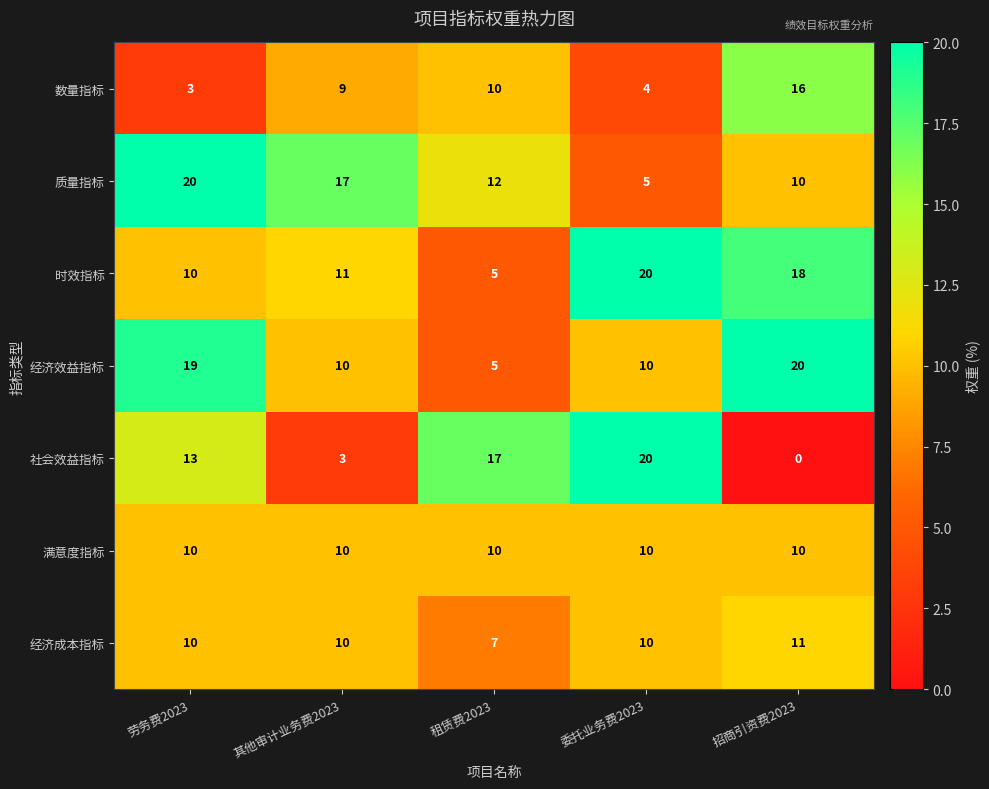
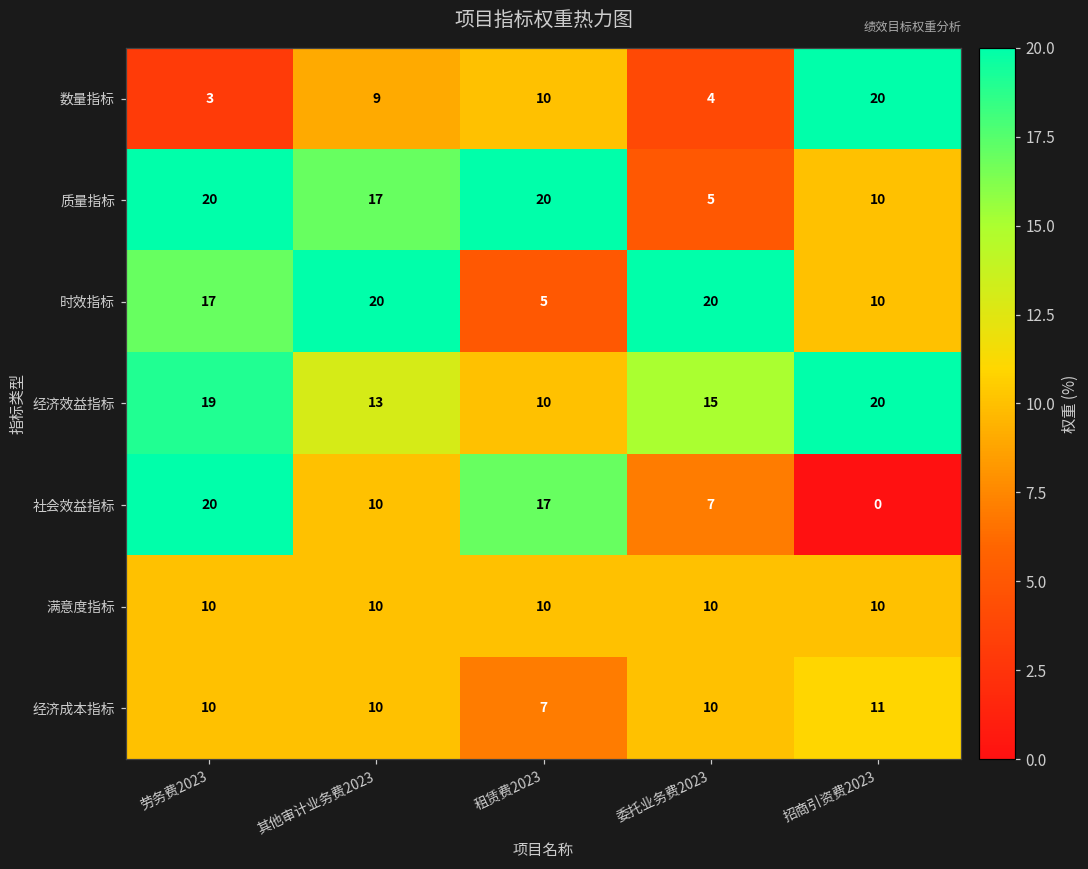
数量指标, 招商引资费2023: 16 -> 20
质量指标, 租赁费2023: 12 -> 20
时效指标, 劳务费2023: 10 -> 17
时效指标, 其他审计业务费2023: 11 -> 20
时效指标, 招商引资费2023: 18 -> 10
经济效益指标, 其他审计业务费2023: 10 -> 13
经济效益指标, 租赁费2023: 5 -> 10
经济效益指标, 委托业务费2023: 10 -> 15
社会效益指标, 劳务费2023: 13 -> 20
社会效益指标, 其他审计业务费2023: 3 -> 10
社会效益指标, 委托业务费2023: 20 -> 7
